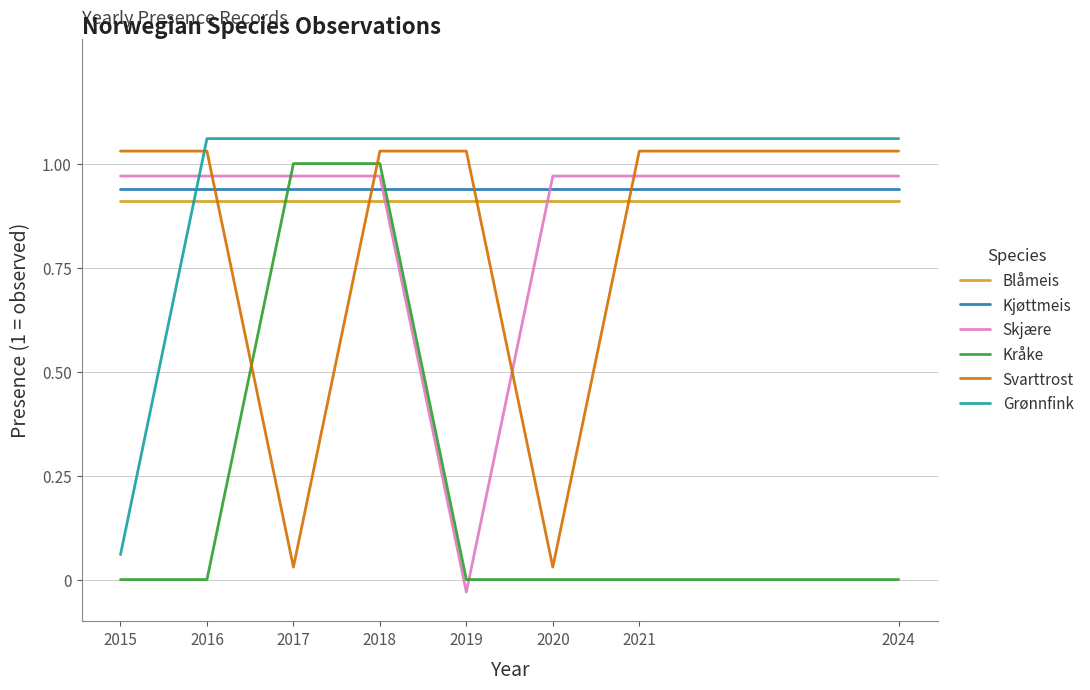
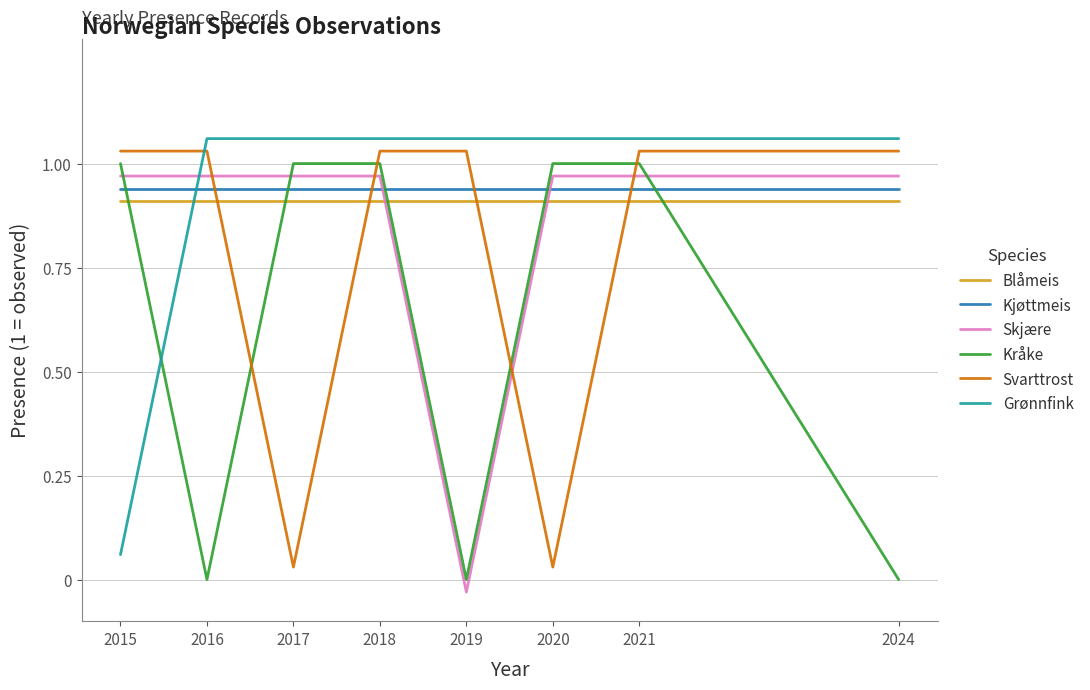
Kråke, 2015: 0 -> 1
Kråke, 2020: 0 -> 1
Kråke, 2021: 0 -> 1
